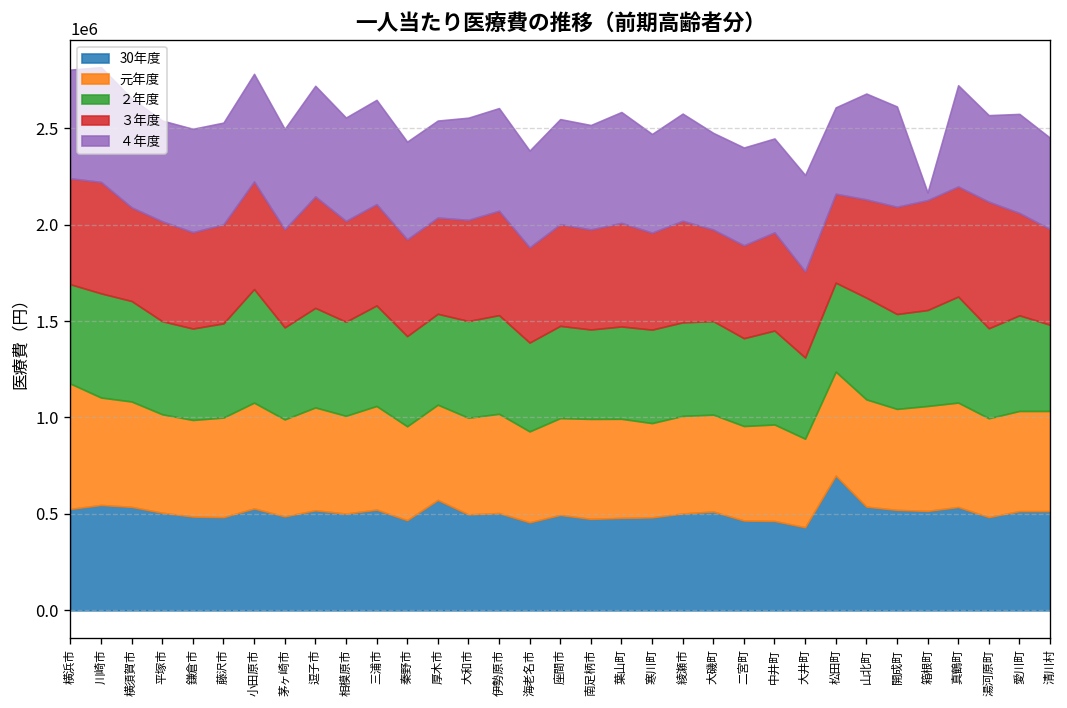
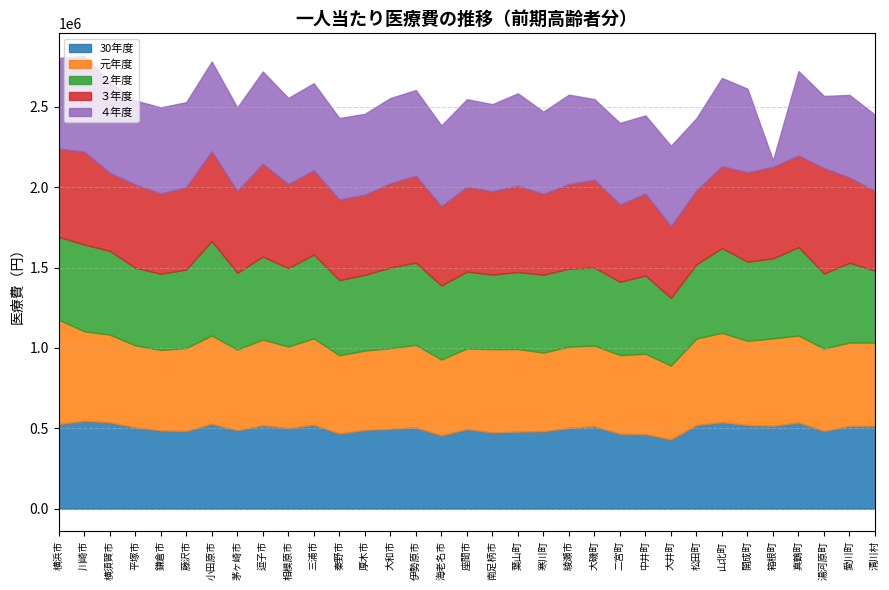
30年度, 厚木市: 570000 -> 490000
３年度, 大磯町: 470000 -> 550000
30年度, 松田町: 700000 -> 520000
